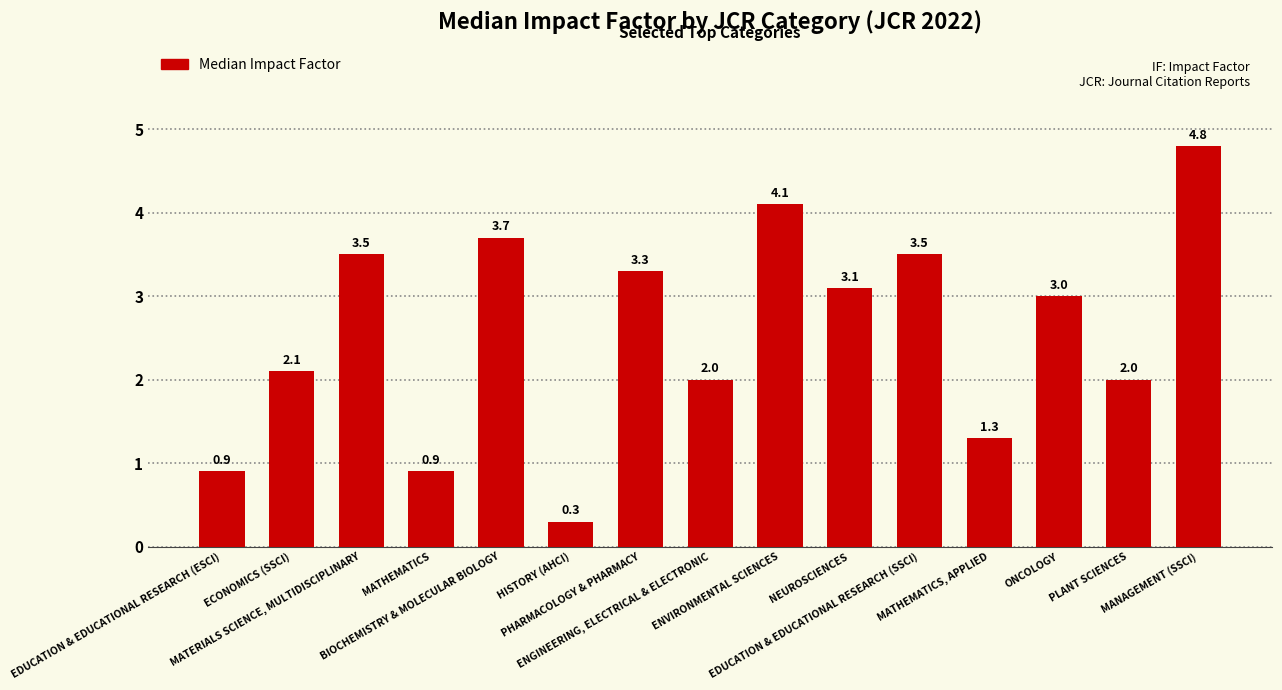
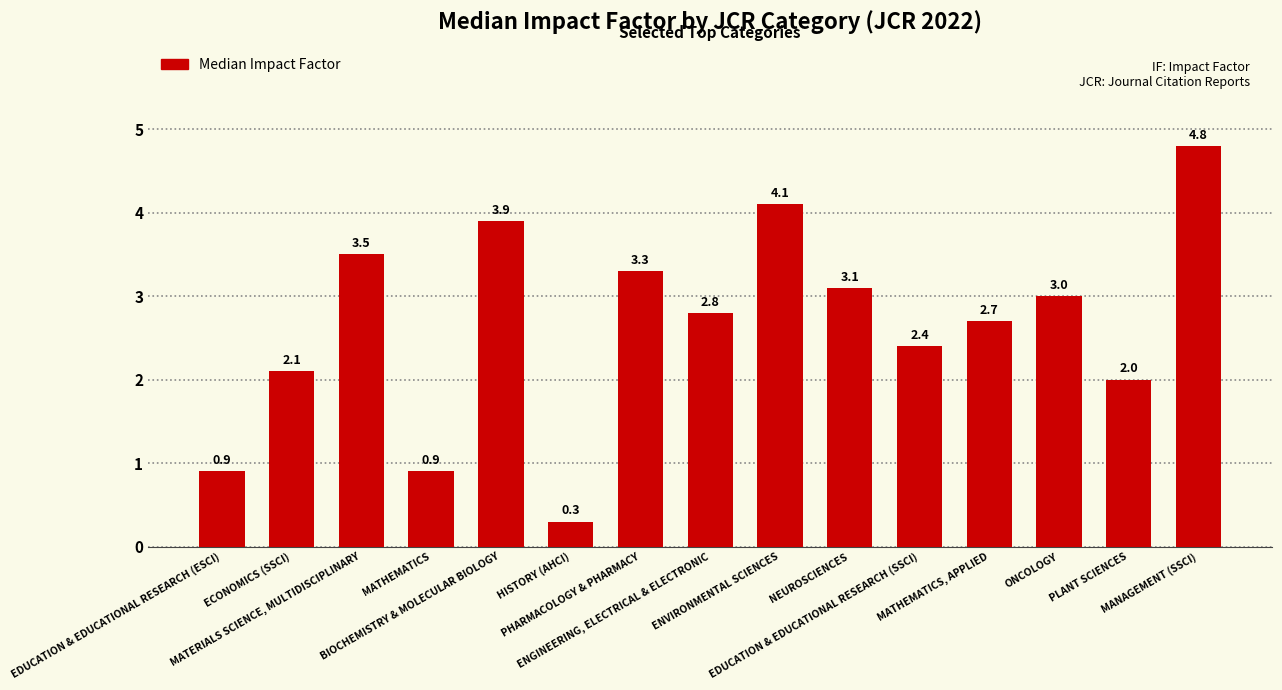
BIOCHEMISTRY & MOLECULAR BIOLOGY: 3.7 -> 3.9
ENGINEERING, ELECTRICAL & ELECTRONIC: 2.0 -> 2.8
EDUCATION & EDUCATIONAL RESEARCH (SSCI): 3.5 -> 2.4
MATHEMATICS, APPLIED: 1.3 -> 2.7
